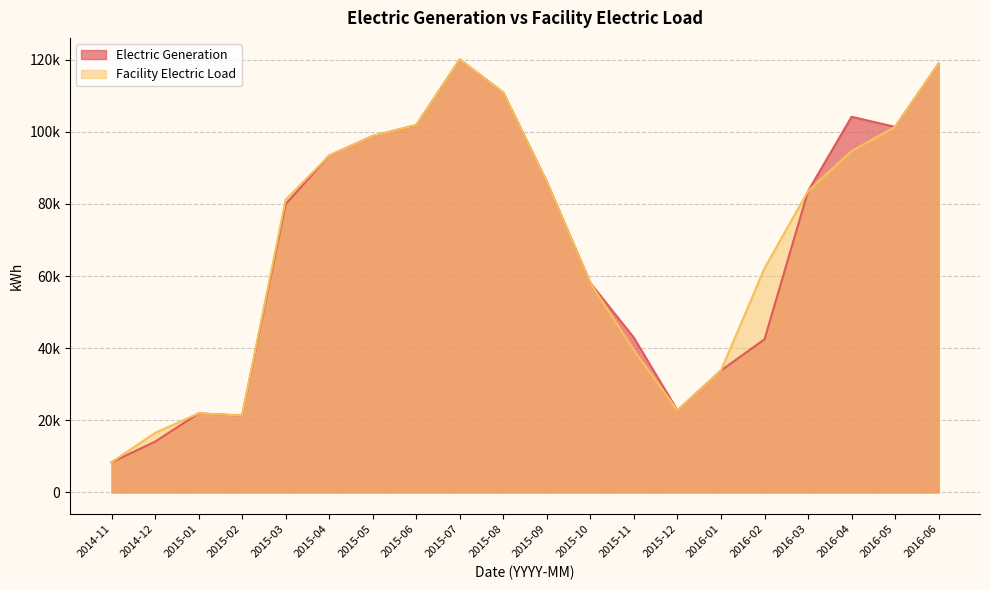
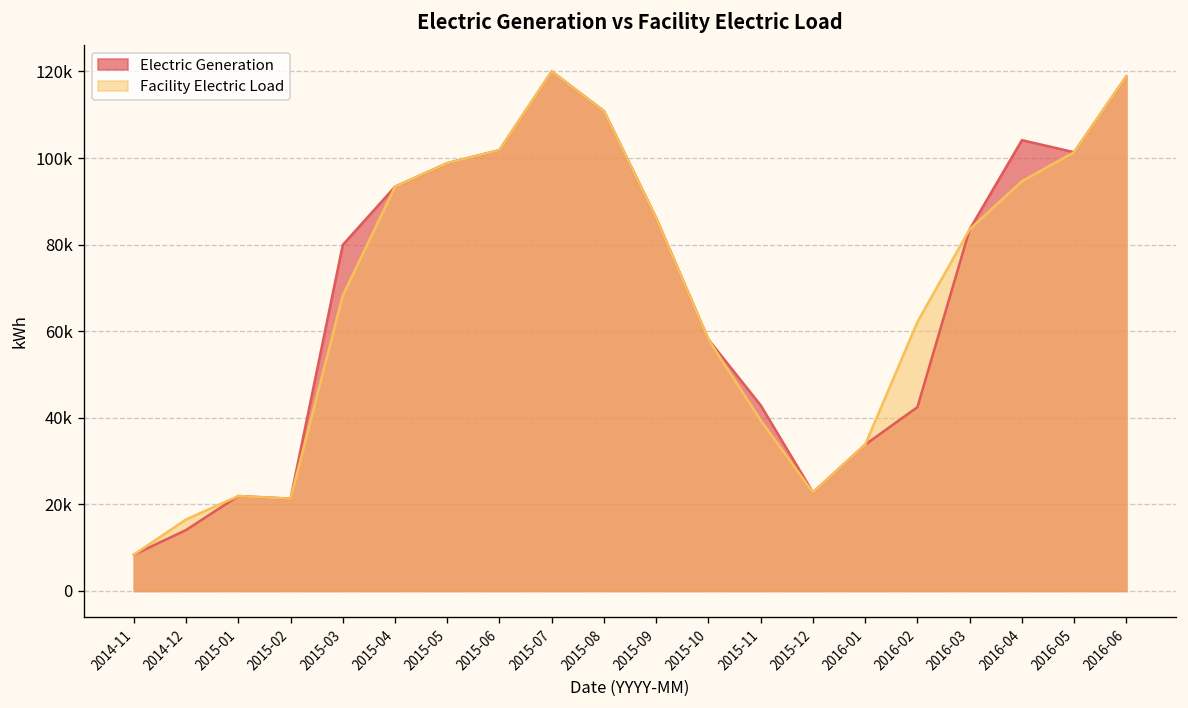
Facility Electric Load, 2015-03: 81000 -> 68000
